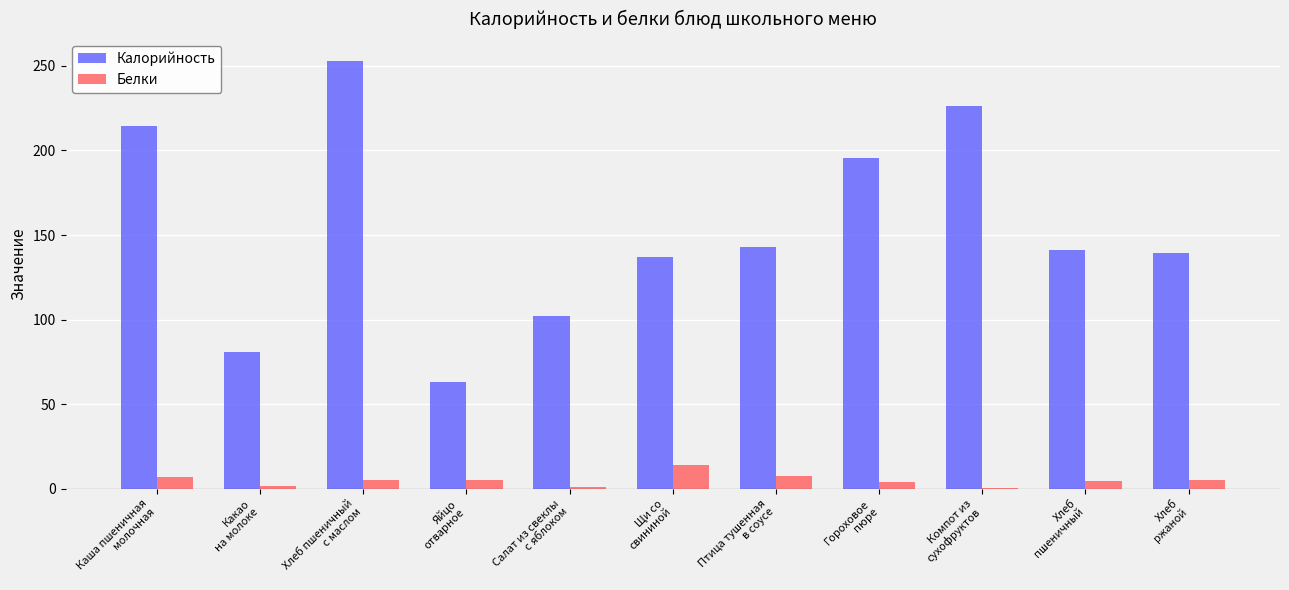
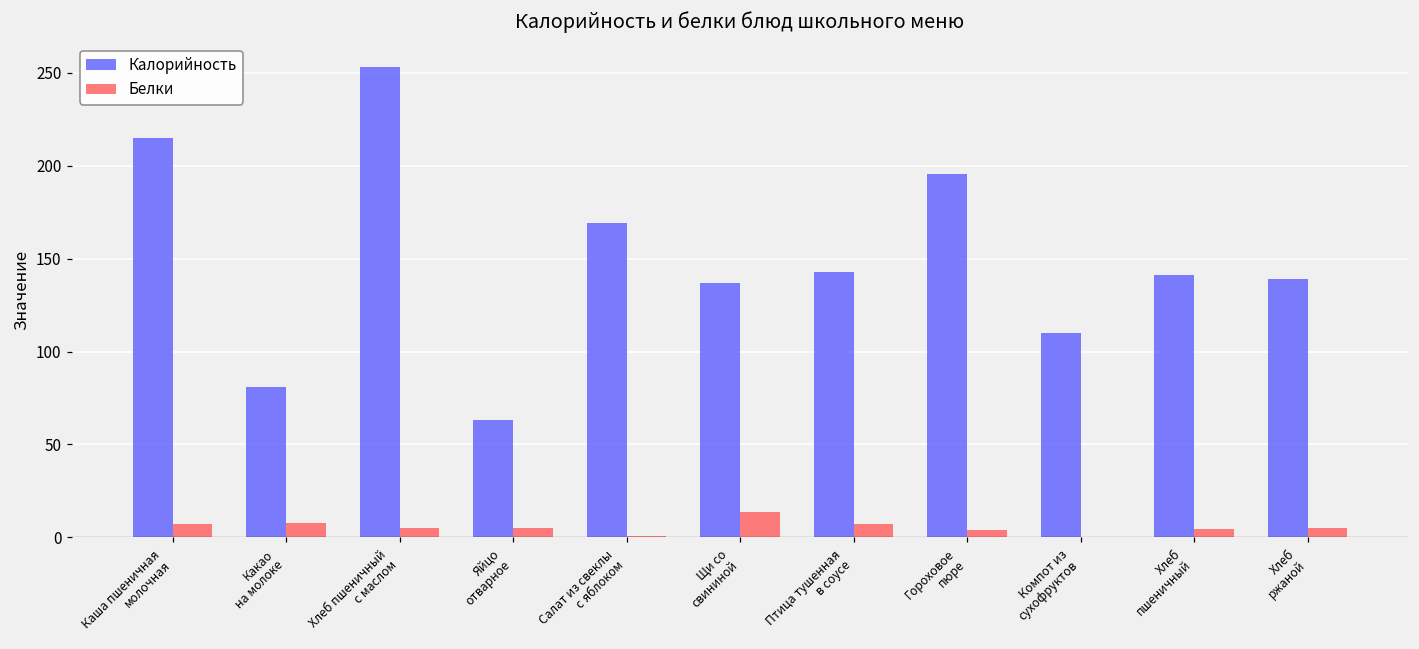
Белки, Какао на молоке: 2 -> 8
Калорийность, Салат из свеклы с яблоком: 102 -> 169
Калорийность, Компот из сухофруктов: 227 -> 110
